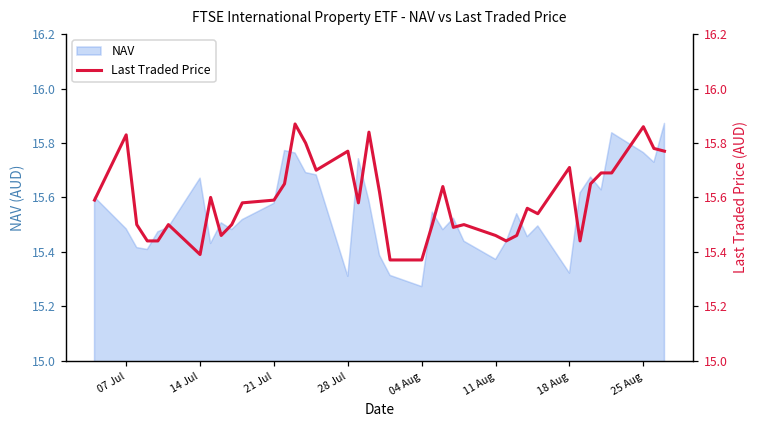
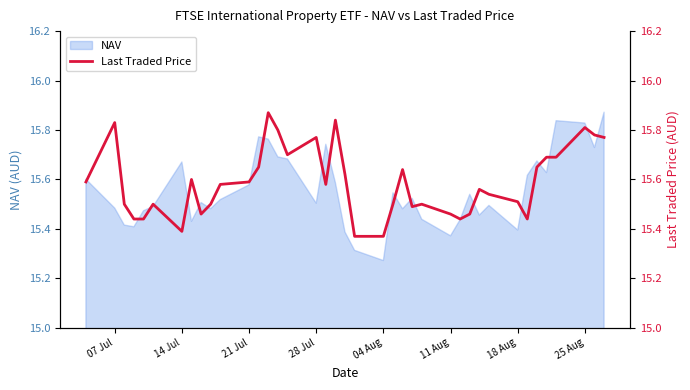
NAV, 28 Jul: 15.31 -> 15.50
NAV, 18 Aug: 15.32 -> 15.40
NAV, 25 Aug: 15.76 -> 15.83
Last Traded Price, 18 Aug: 15.71 -> 15.51
Last Traded Price, 25 Aug: 15.86 -> 15.81
